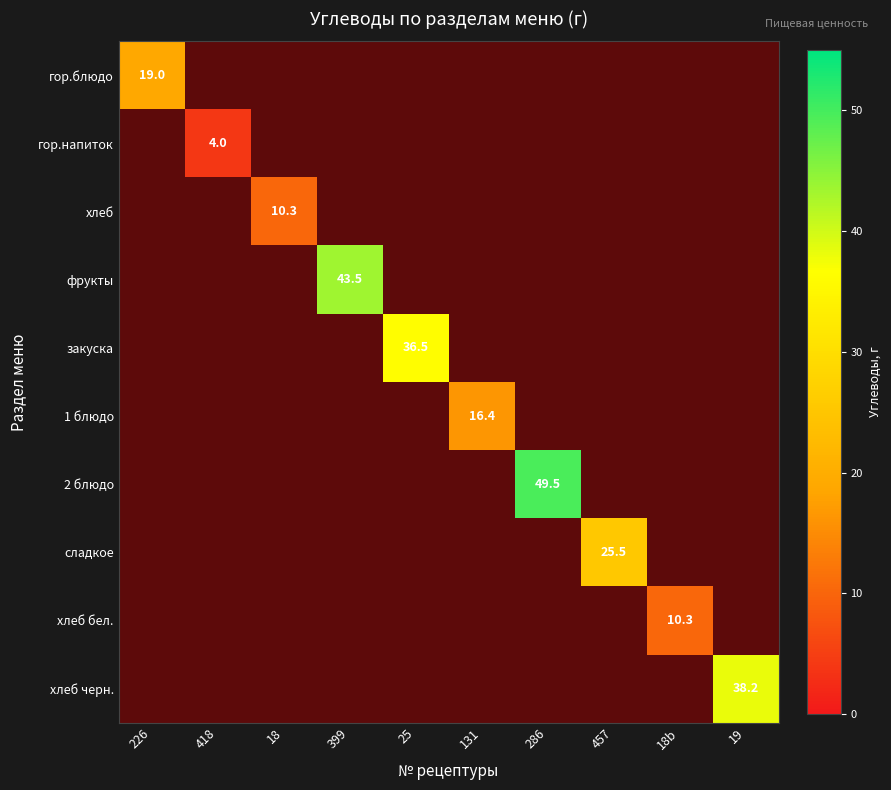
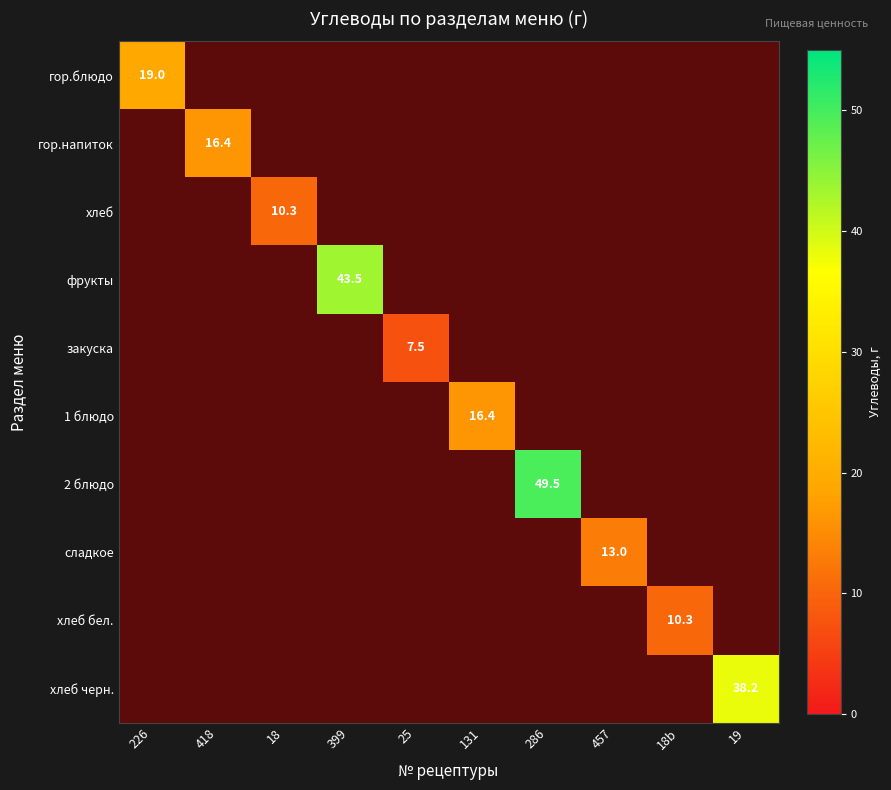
гор.напиток, 418: 4.0 -> 16.4
закуска, 25: 36.5 -> 7.5
сладкое, 457: 25.5 -> 13.0
